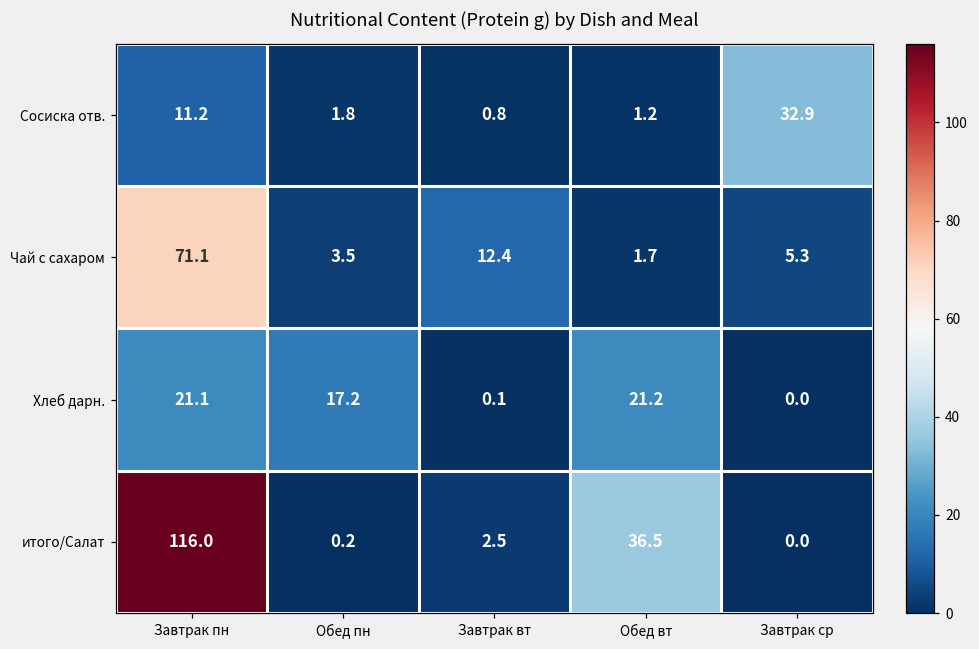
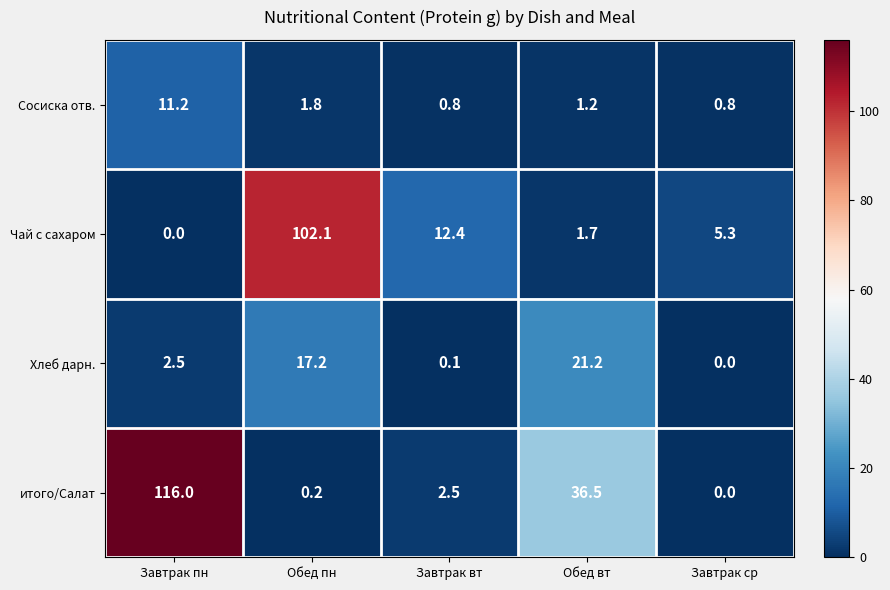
Сосиска отв., Завтрак ср: 32.9 -> 0.8
Чай с сахаром, Завтрак пн: 71.1 -> 0.0
Чай с сахаром, Обед пн: 3.5 -> 102.1
Хлеб дарн., Завтрак пн: 21.1 -> 2.5
